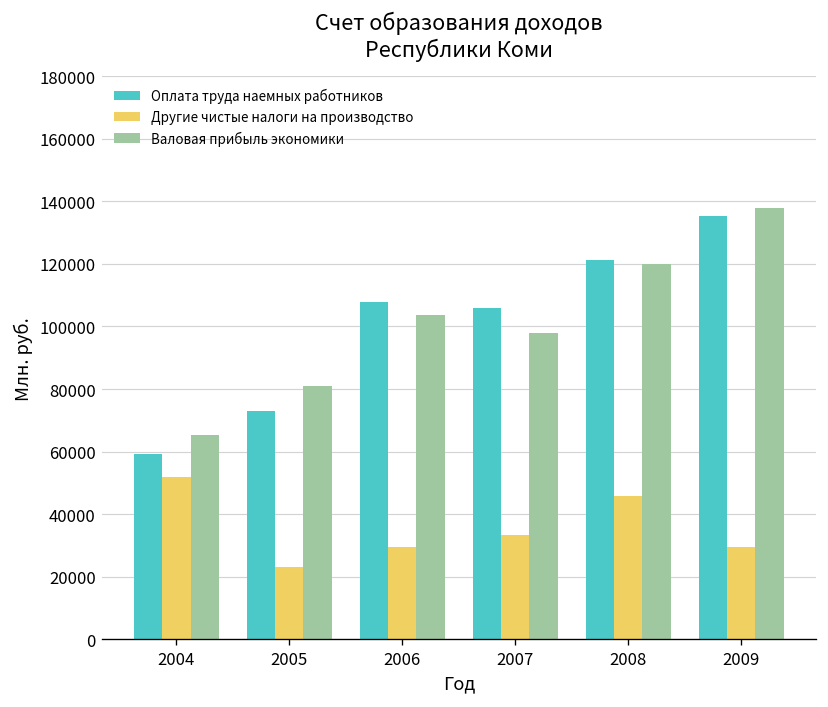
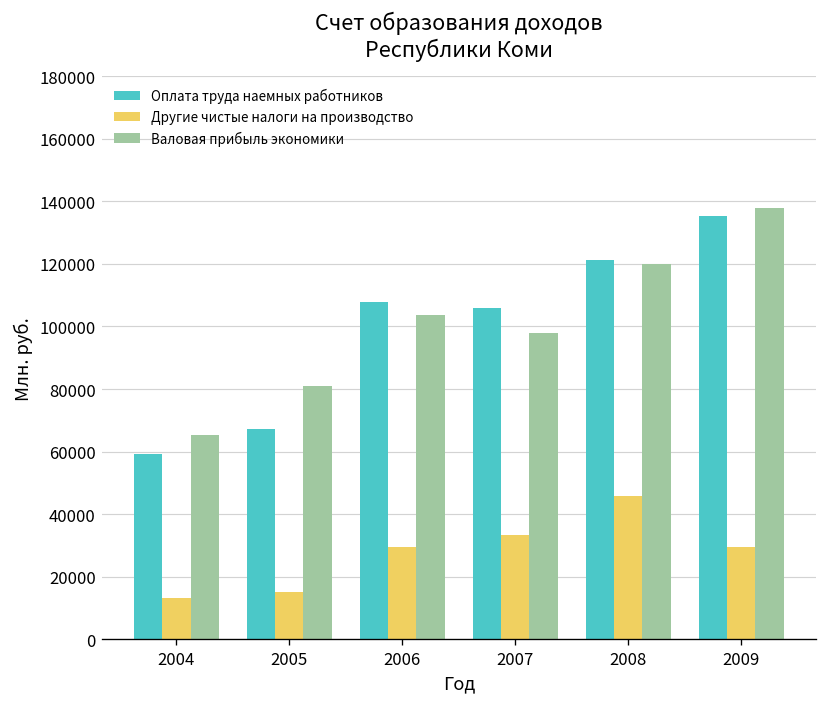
Другие чистые налоги на производство, 2004: 52000 -> 13000
Оплата труда наемных работников, 2005: 73000 -> 67000
Другие чистые налоги на производство, 2005: 23000 -> 15000
